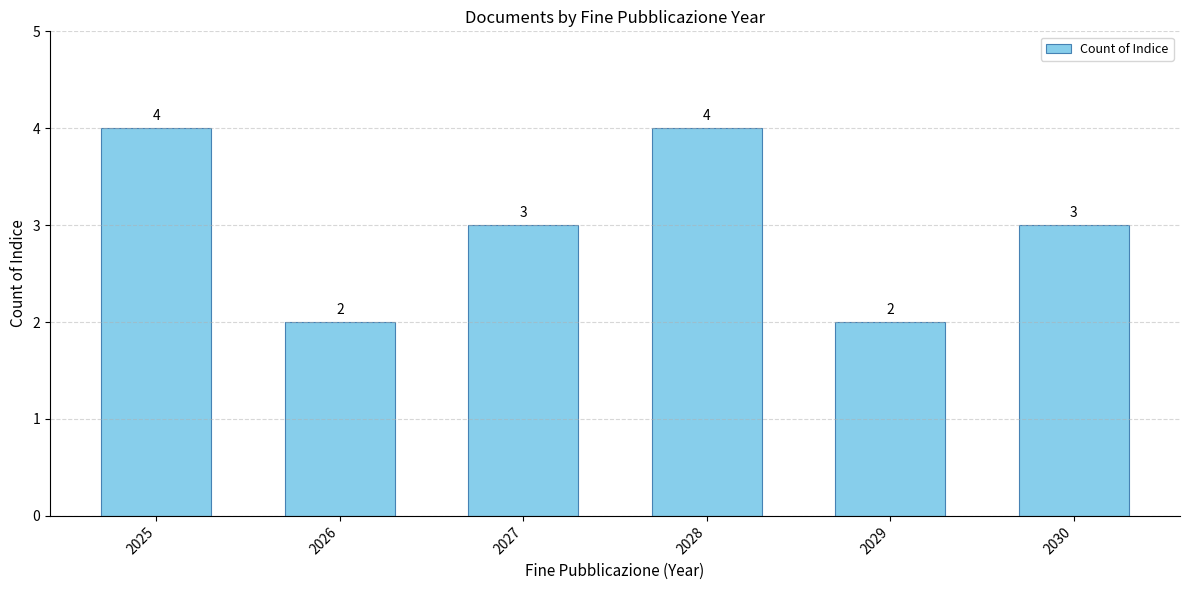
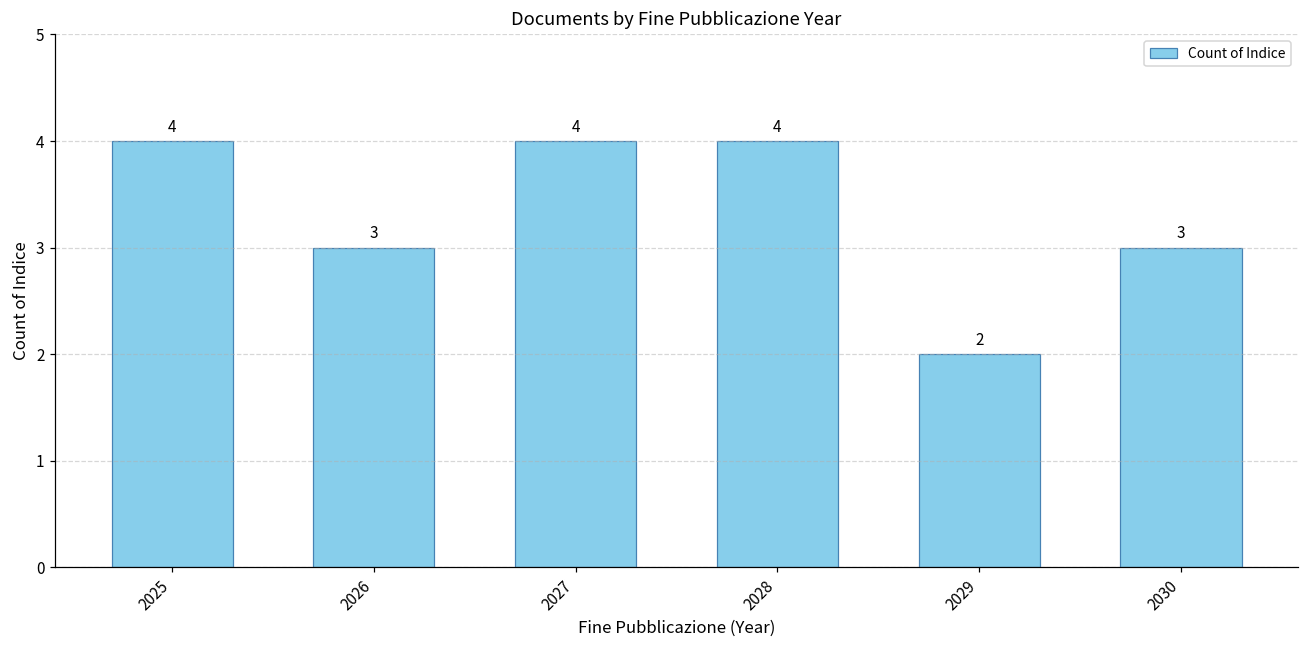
2026: 2 -> 3
2027: 3 -> 4
